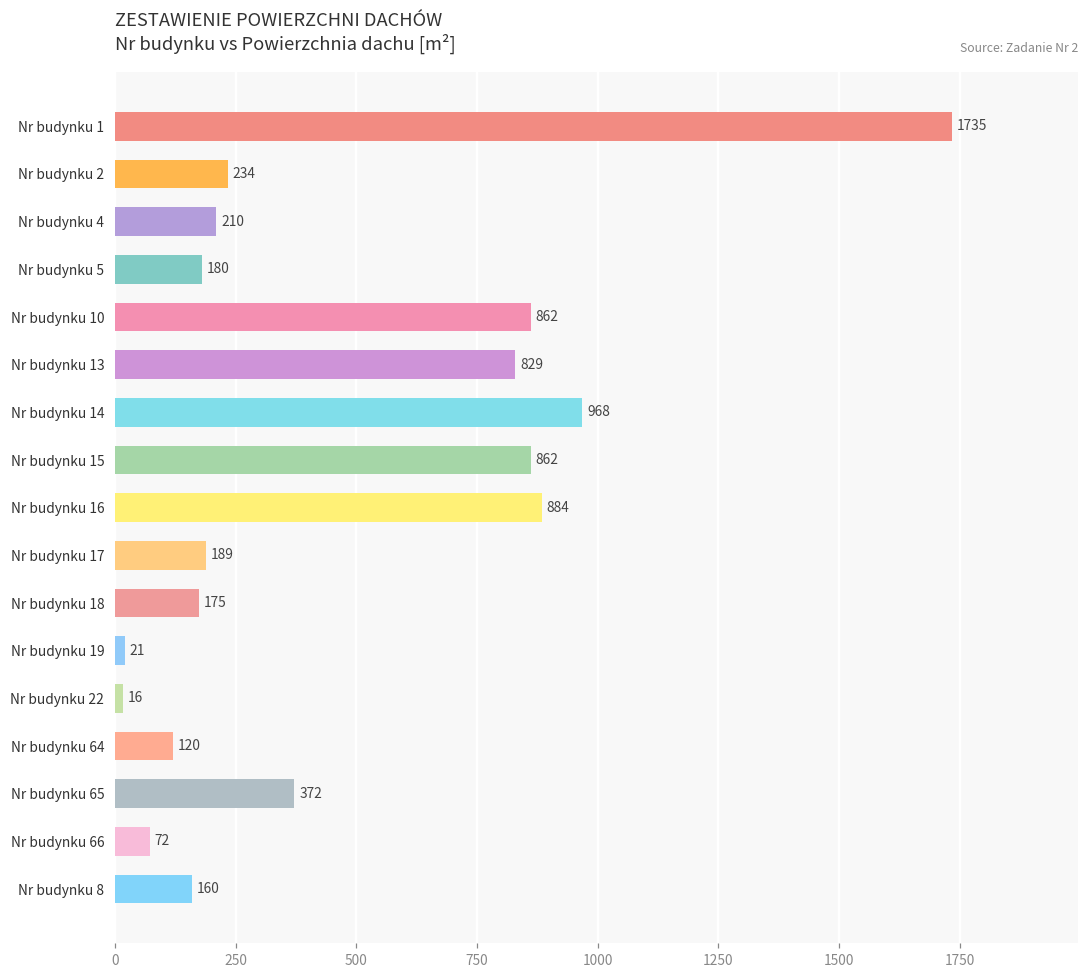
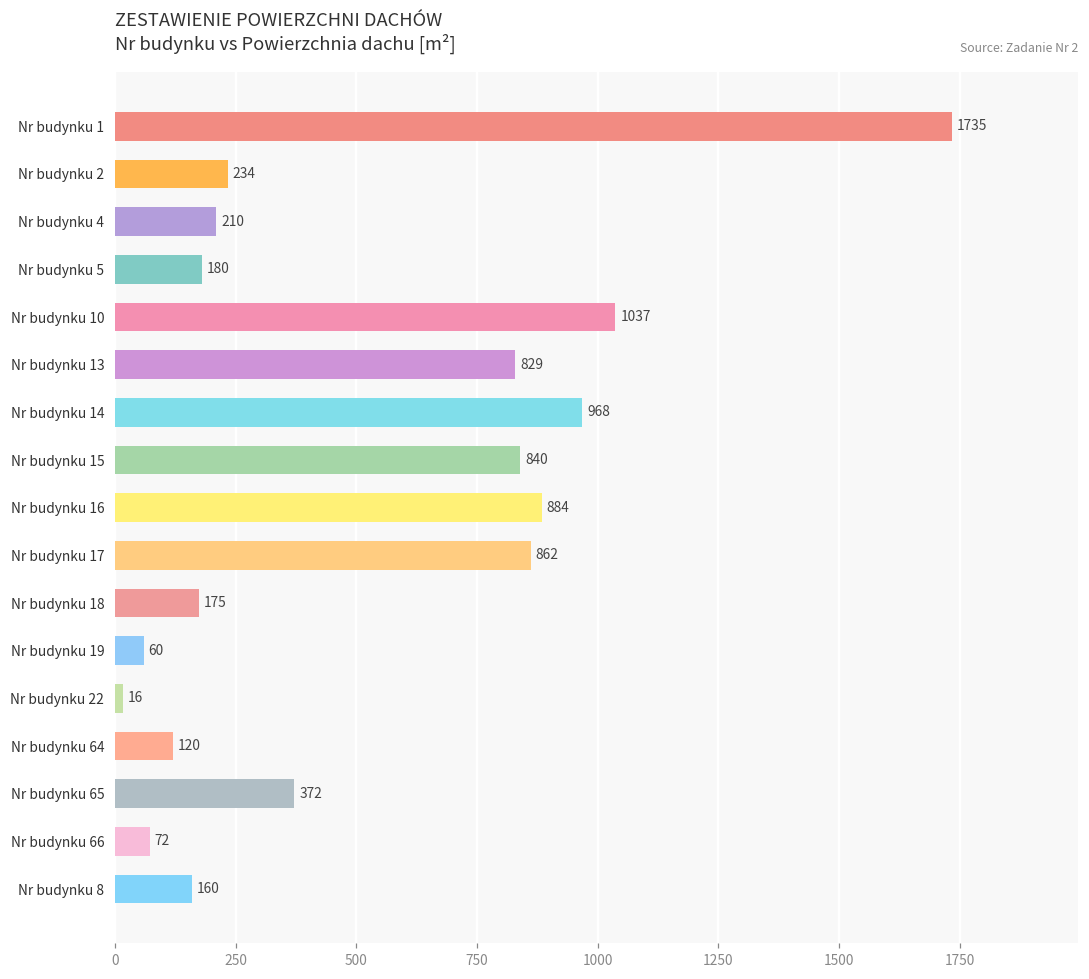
Nr budynku 10: 862 -> 1037
Nr budynku 15: 862 -> 840
Nr budynku 17: 189 -> 862
Nr budynku 19: 21 -> 60
